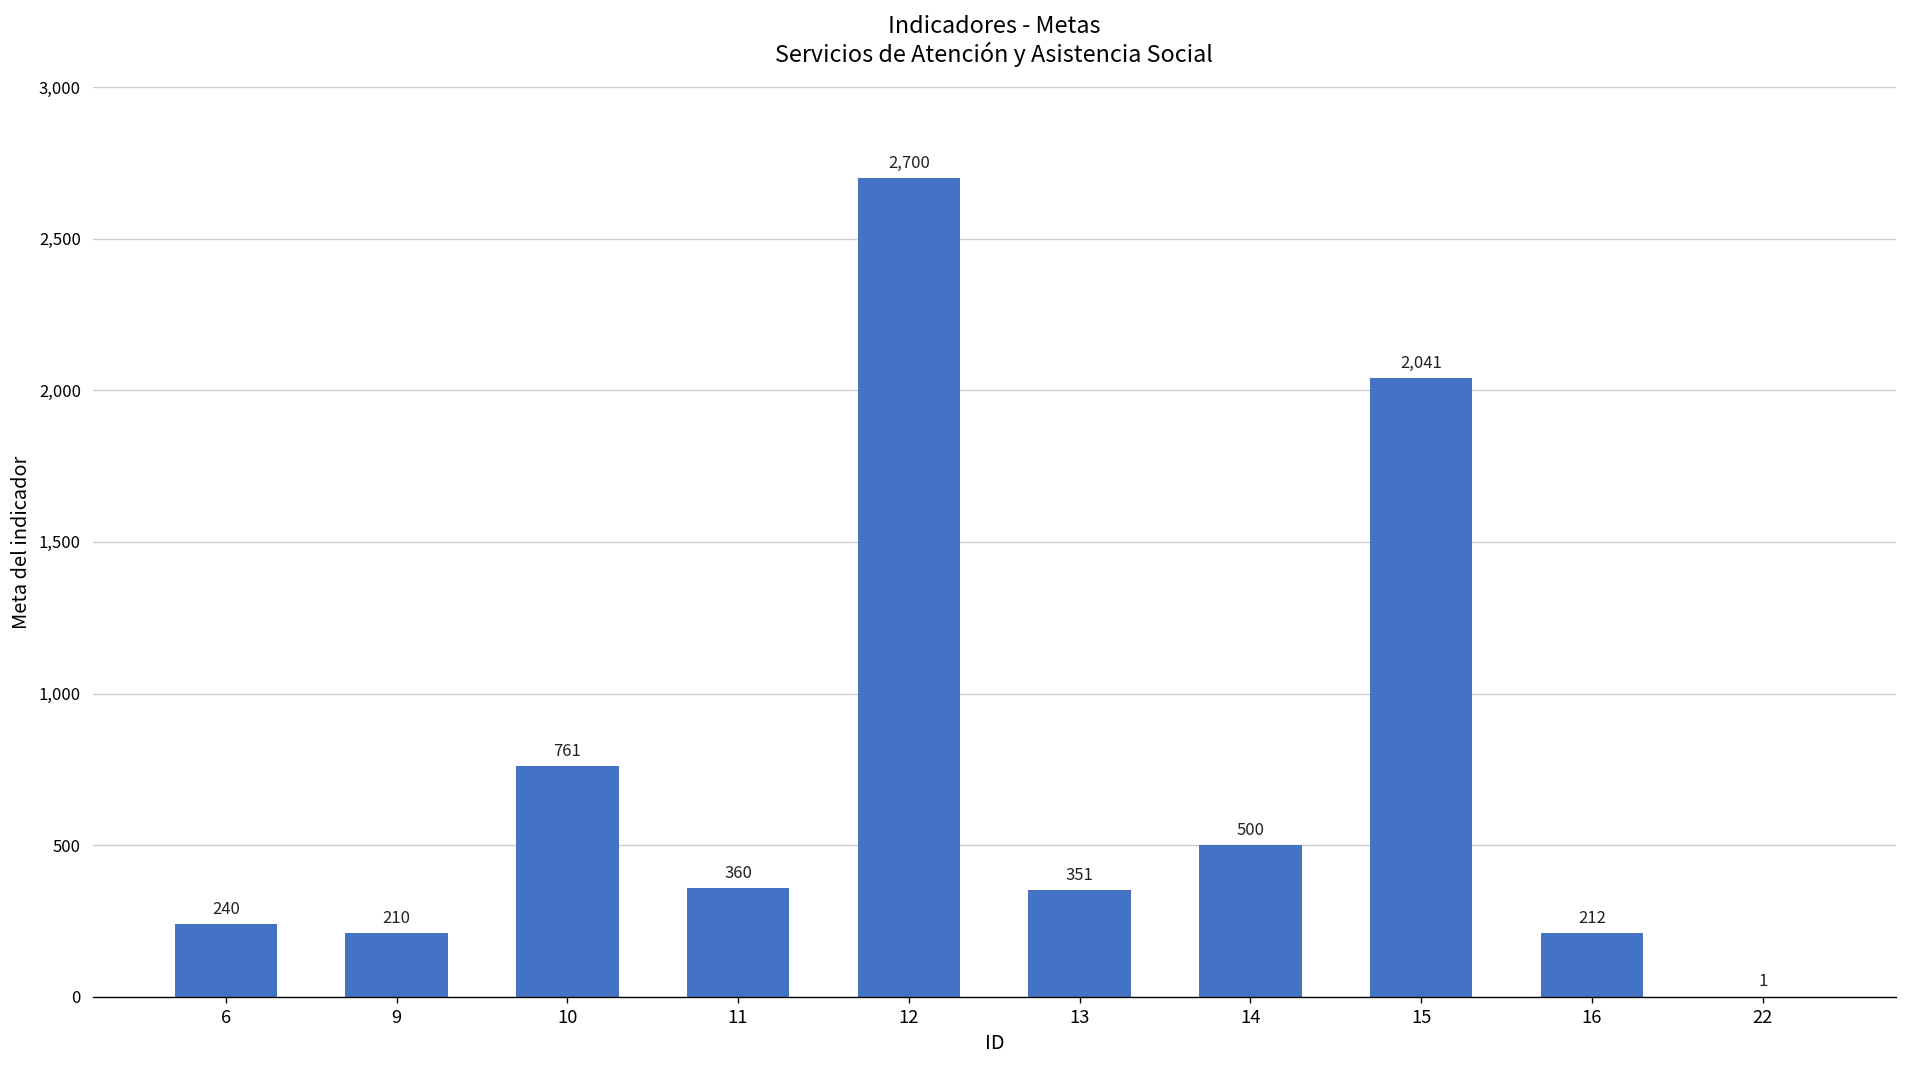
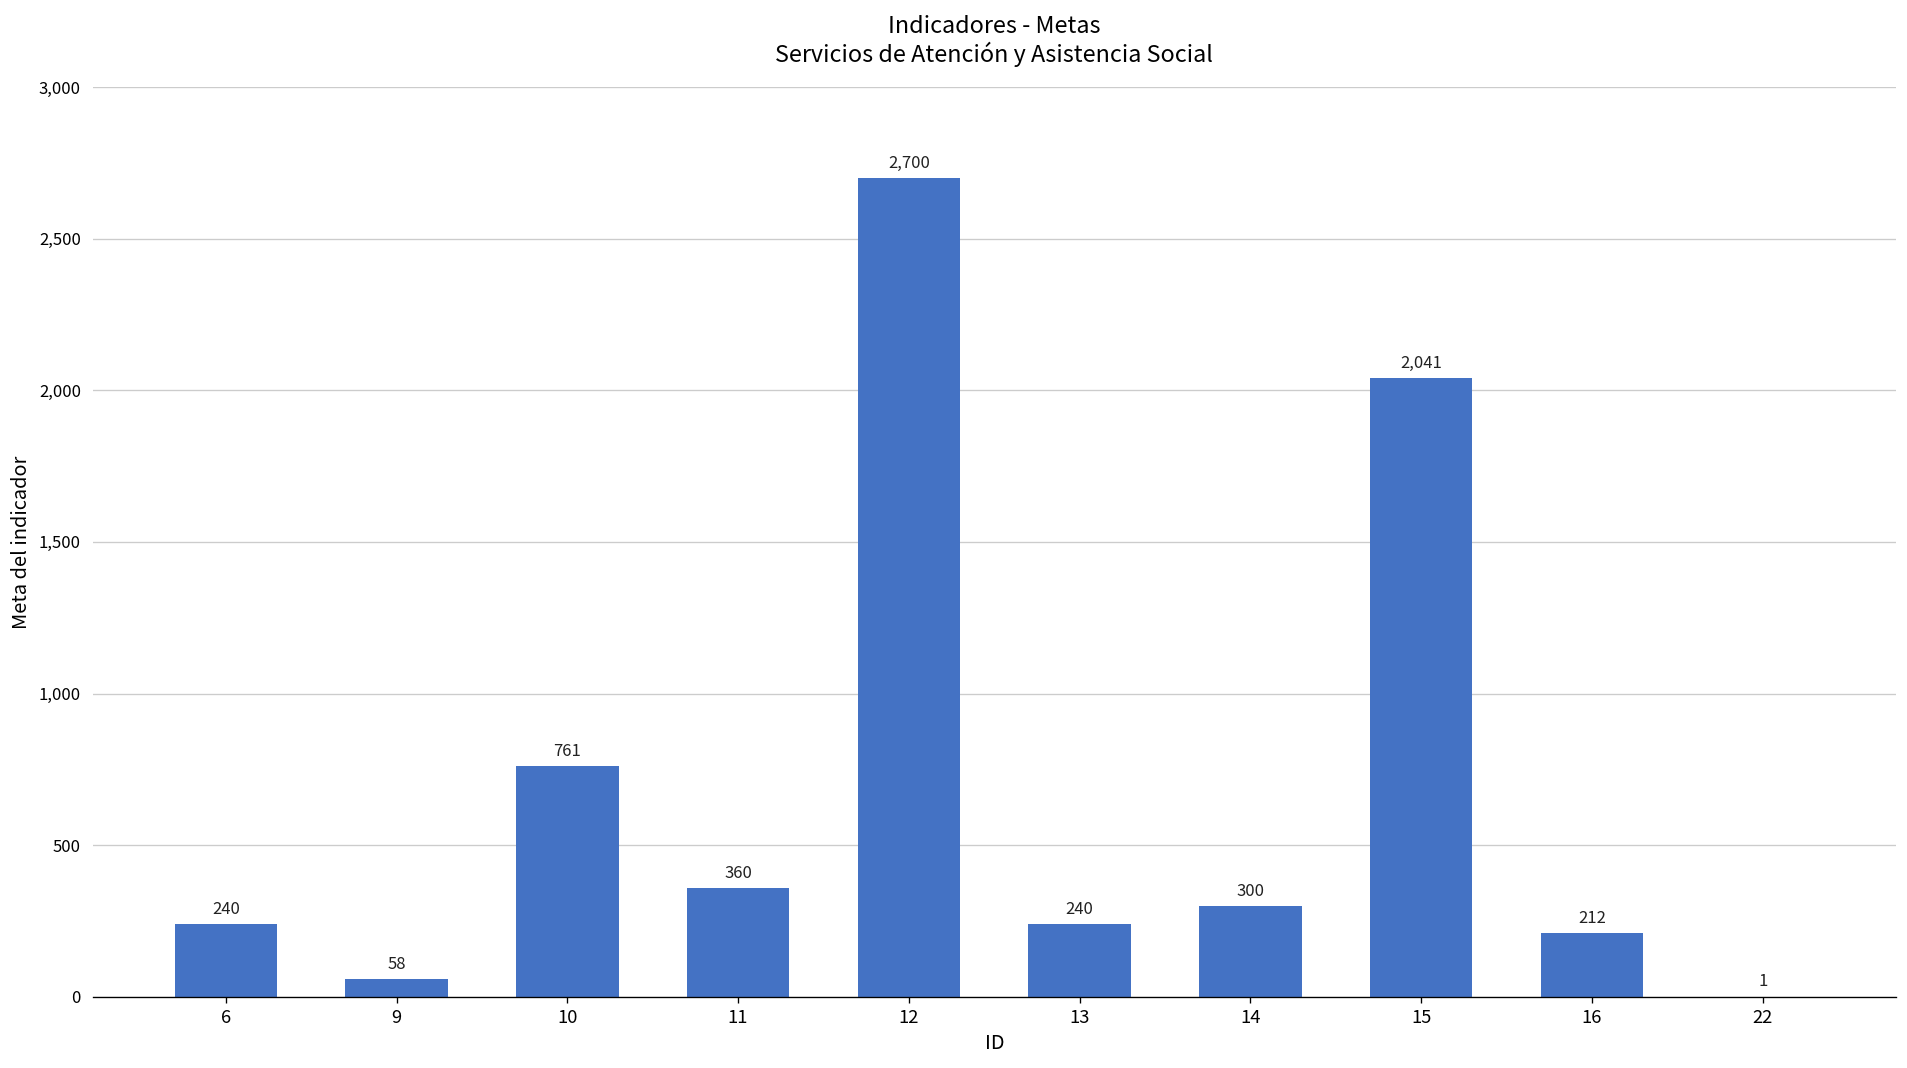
9: 210 -> 58
13: 351 -> 240
14: 500 -> 300
